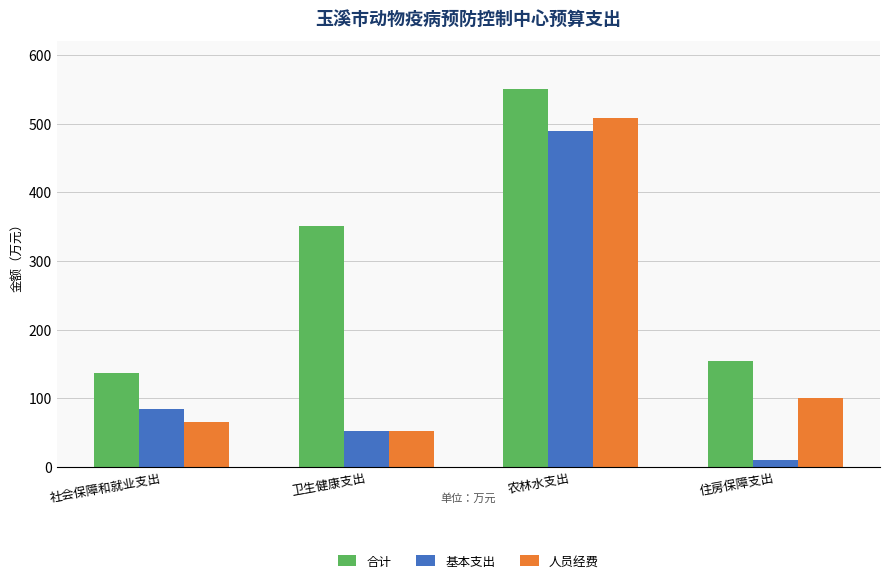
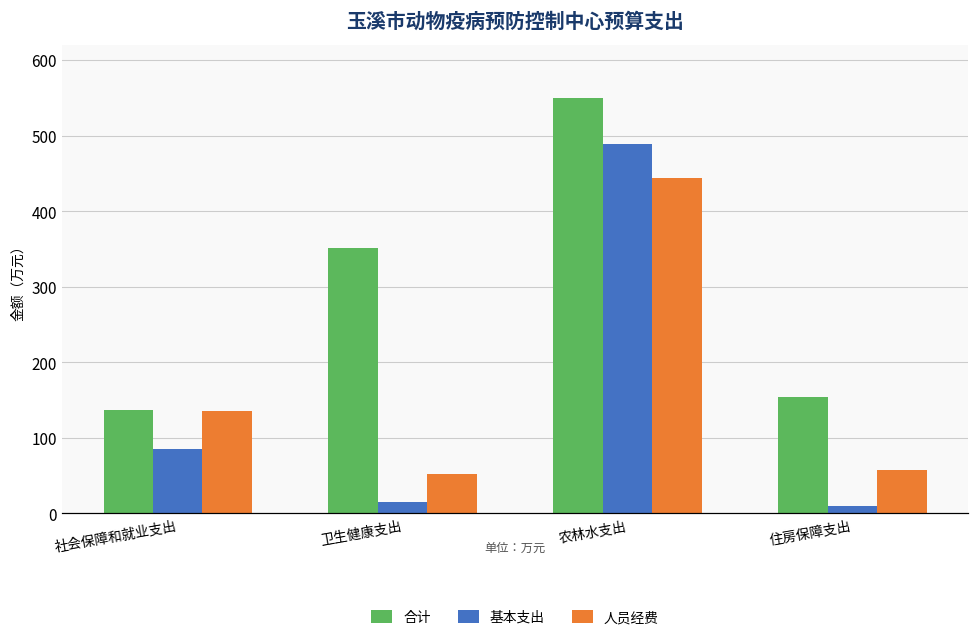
人员经费, 社会保障和就业支出: 70 -> 140
基本支出, 卫生健康支出: 50 -> 20
人员经费, 农林水支出: 510 -> 440
人员经费, 住房保障支出: 100 -> 60
